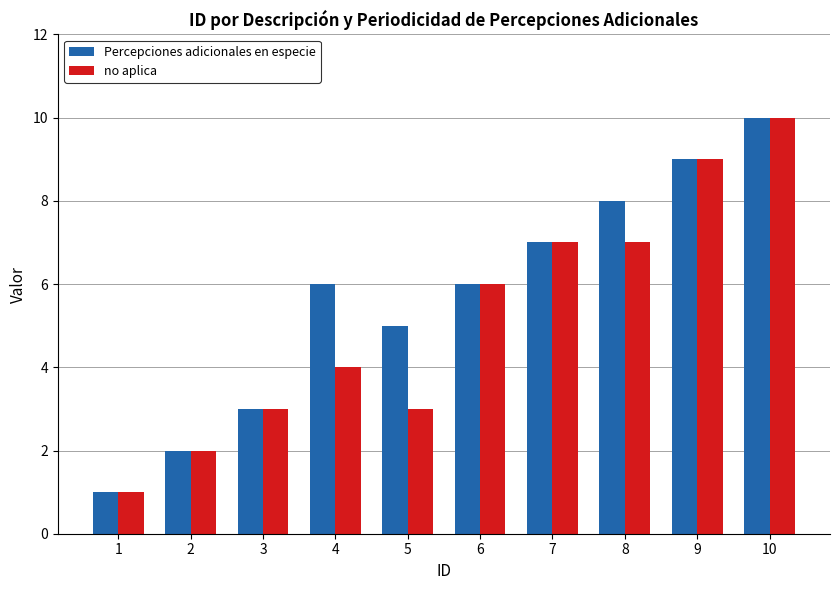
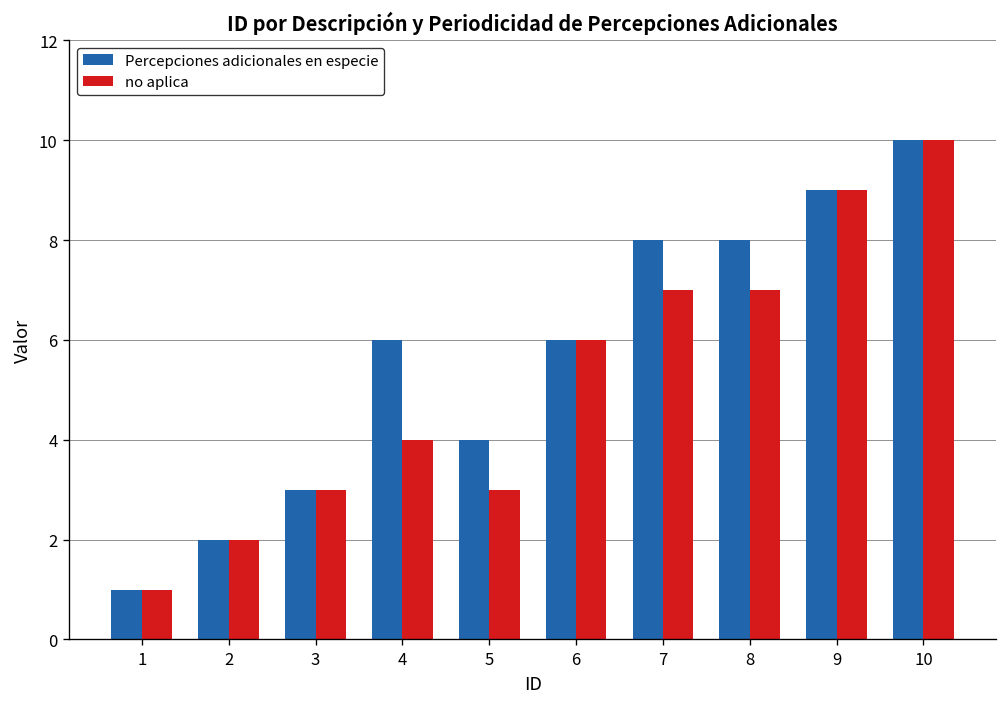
Percepciones adicionales en especie, 5: 5 -> 4
Percepciones adicionales en especie, 7: 7 -> 8
